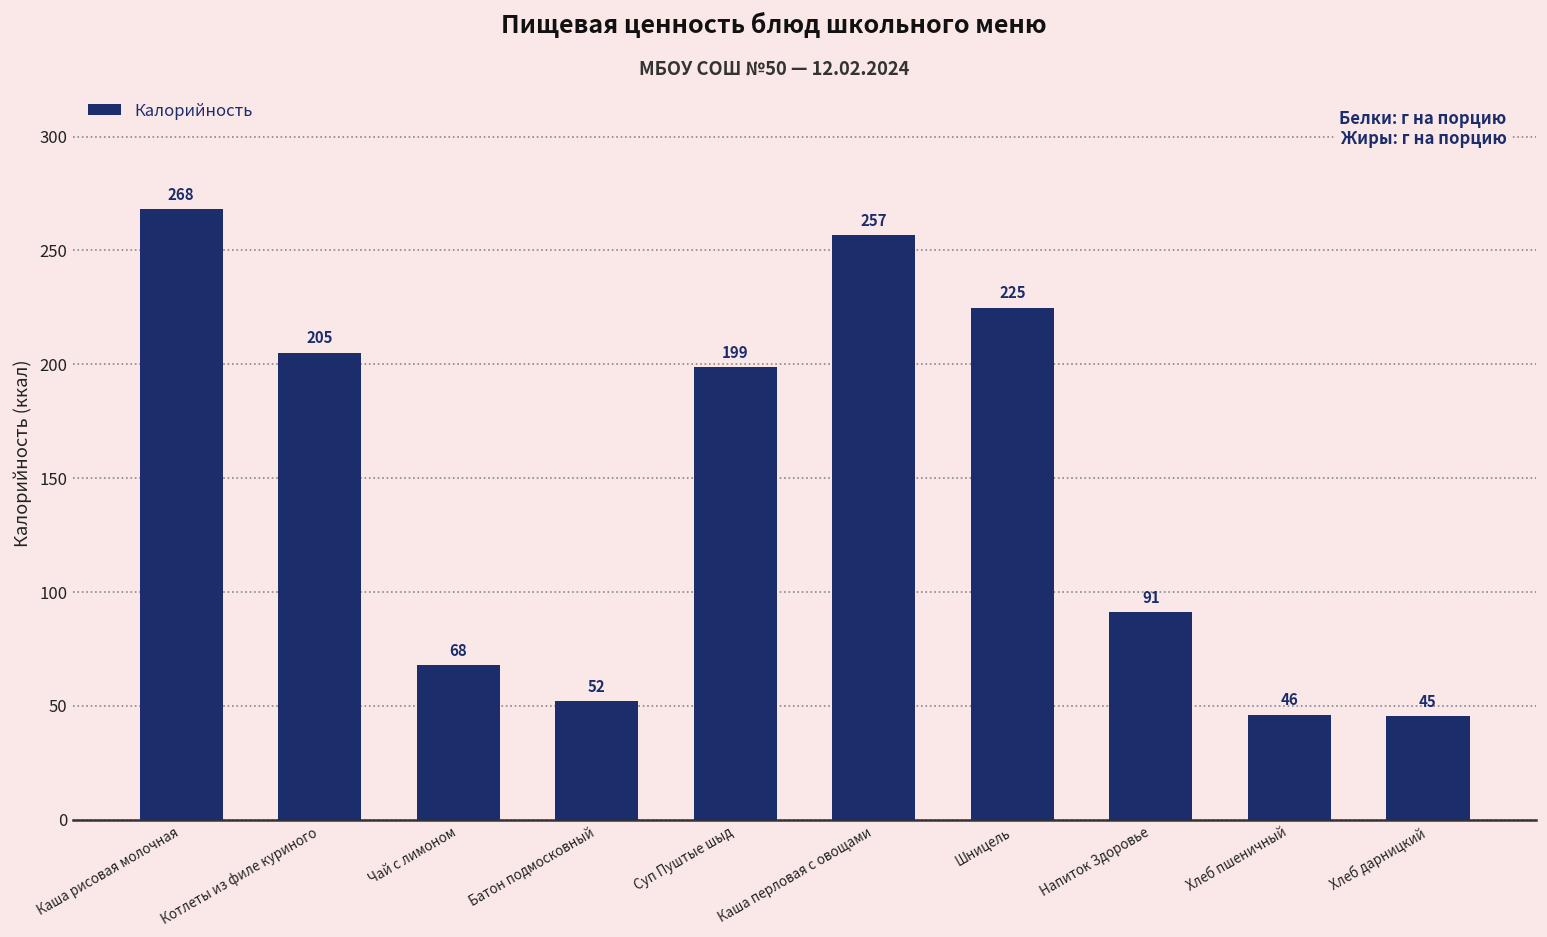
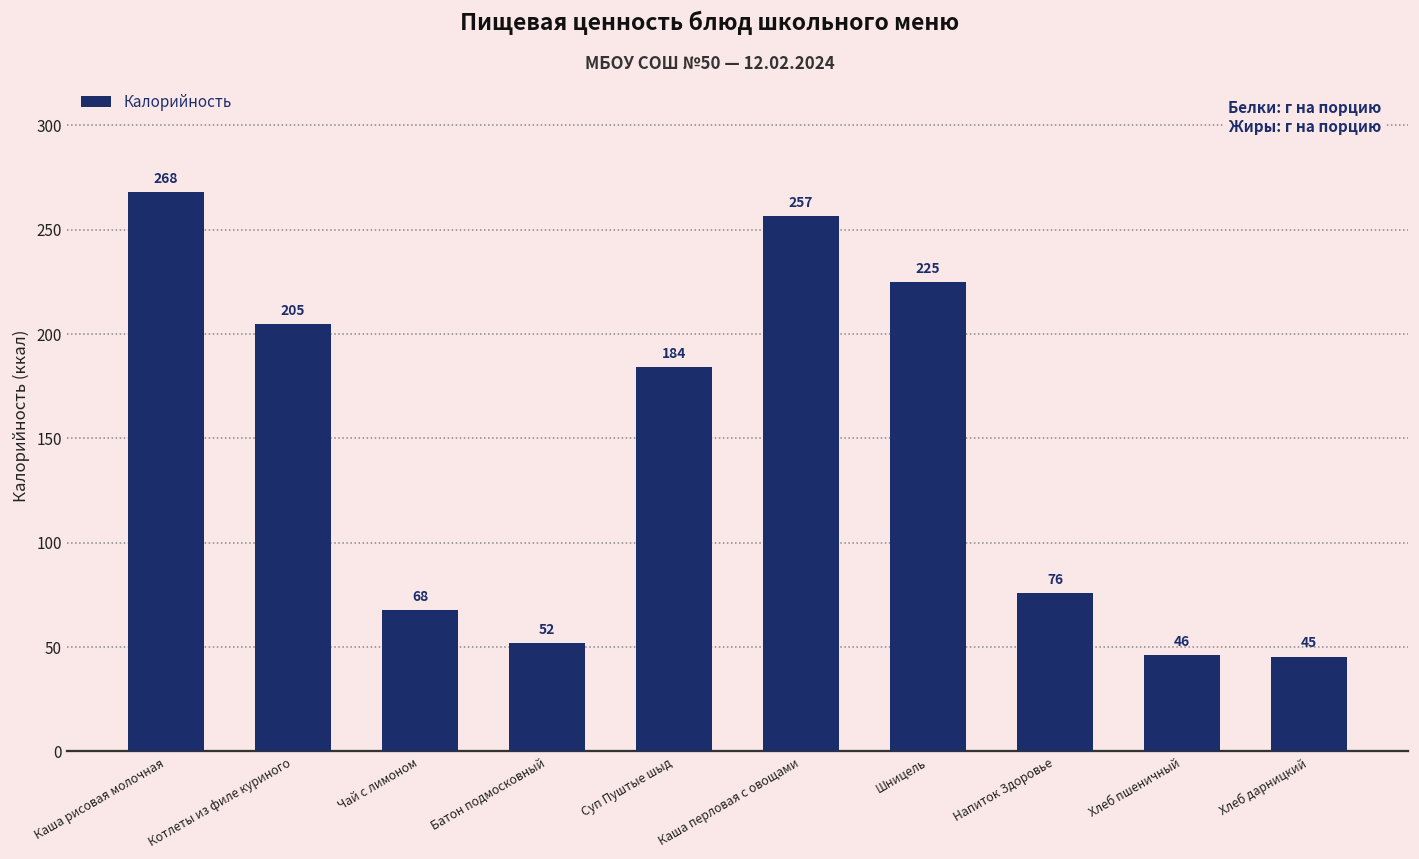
Суп Пуштые шыд: 199 -> 184
Напиток Здоровье: 91 -> 76
